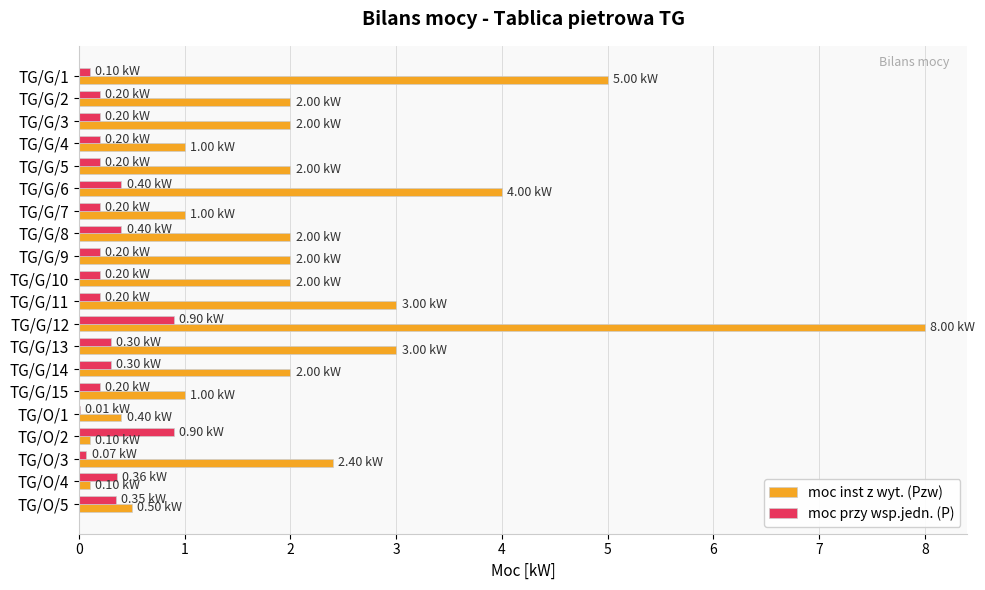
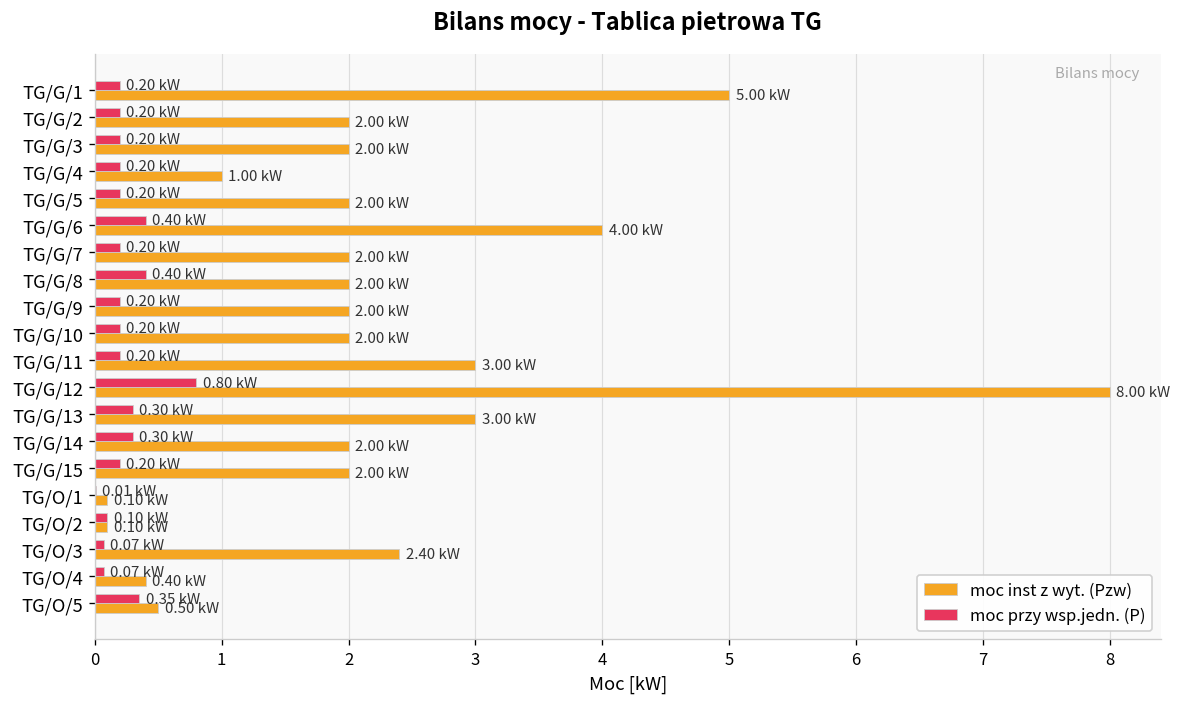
moc przy wsp.jedn. (P), TG/G/1: 0.10 -> 0.20
moc inst z wyt. (Pzw), TG/G/7: 1.00 -> 2.00
moc przy wsp.jedn. (P), TG/G/12: 0.90 -> 0.80
moc inst z wyt. (Pzw), TG/G/15: 1.00 -> 2.00
moc inst z wyt. (Pzw), TG/O/1: 0.40 -> 0.10
moc przy wsp.jedn. (P), TG/O/2: 0.90 -> 0.10
moc przy wsp.jedn. (P), TG/O/4: 0.36 -> 0.07
moc inst z wyt. (Pzw), TG/O/4: 0.10 -> 0.40
